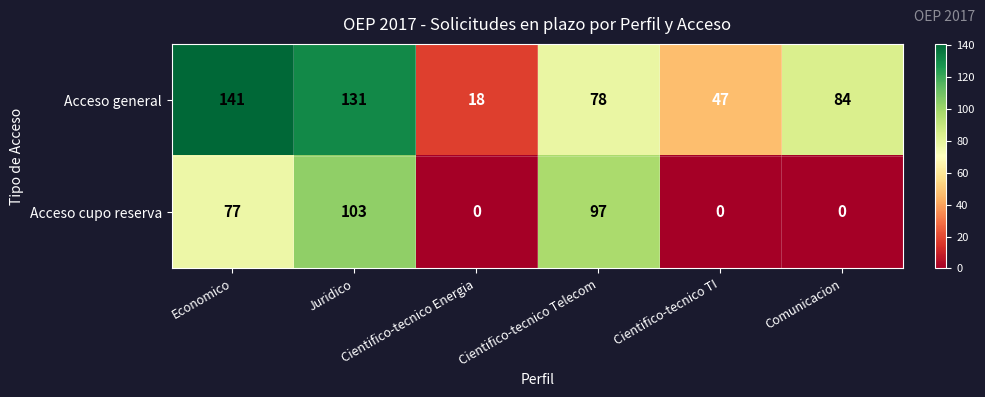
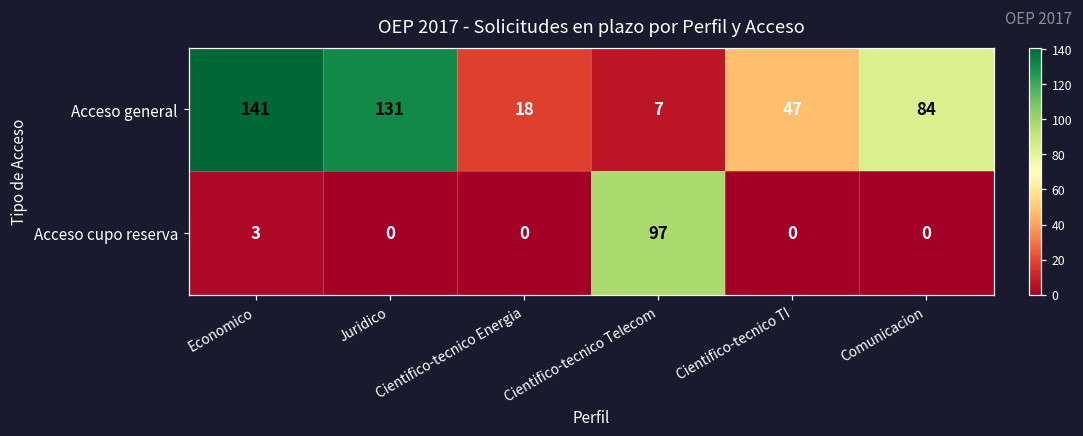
Acceso general, Cientifico-tecnico Telecom: 78 -> 7
Acceso cupo reserva, Economico: 77 -> 3
Acceso cupo reserva, Juridico: 103 -> 0
